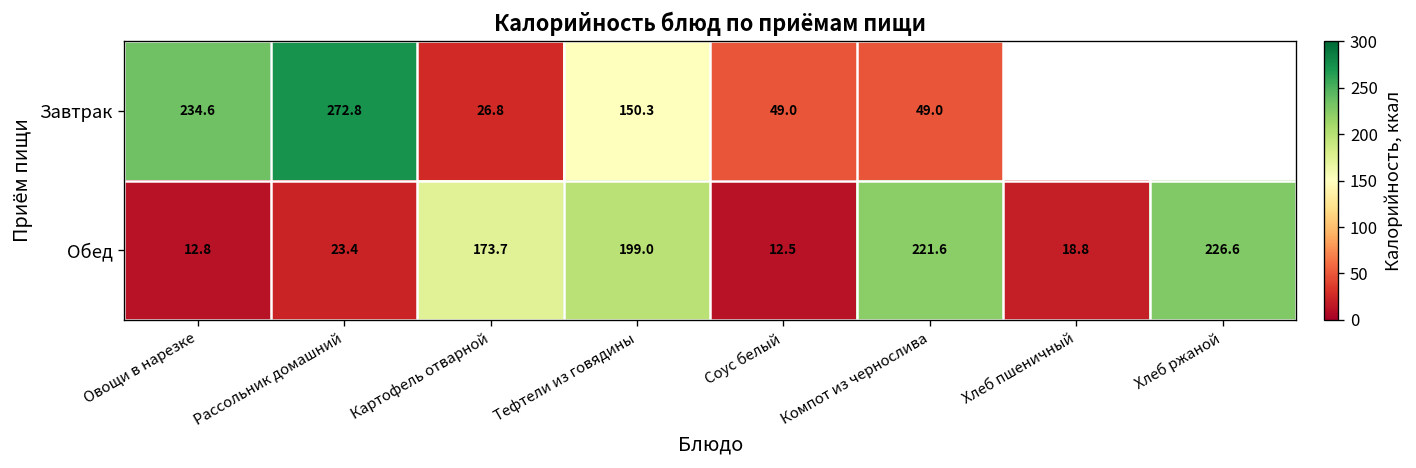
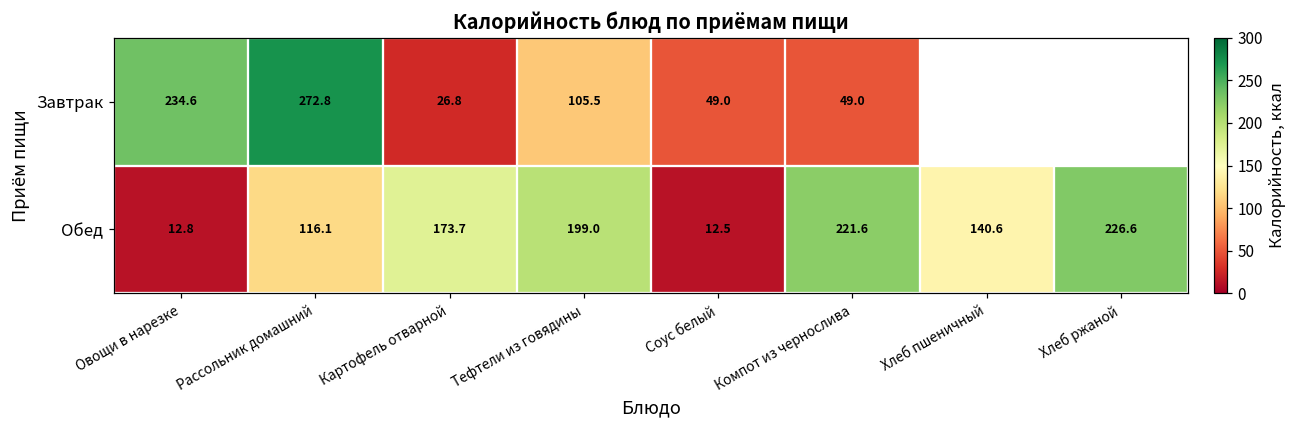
Завтрак, Тефтели из говядины: 150.3 -> 105.5
Обед, Рассольник домашний: 23.4 -> 116.1
Обед, Хлеб пшеничный: 18.8 -> 140.6
